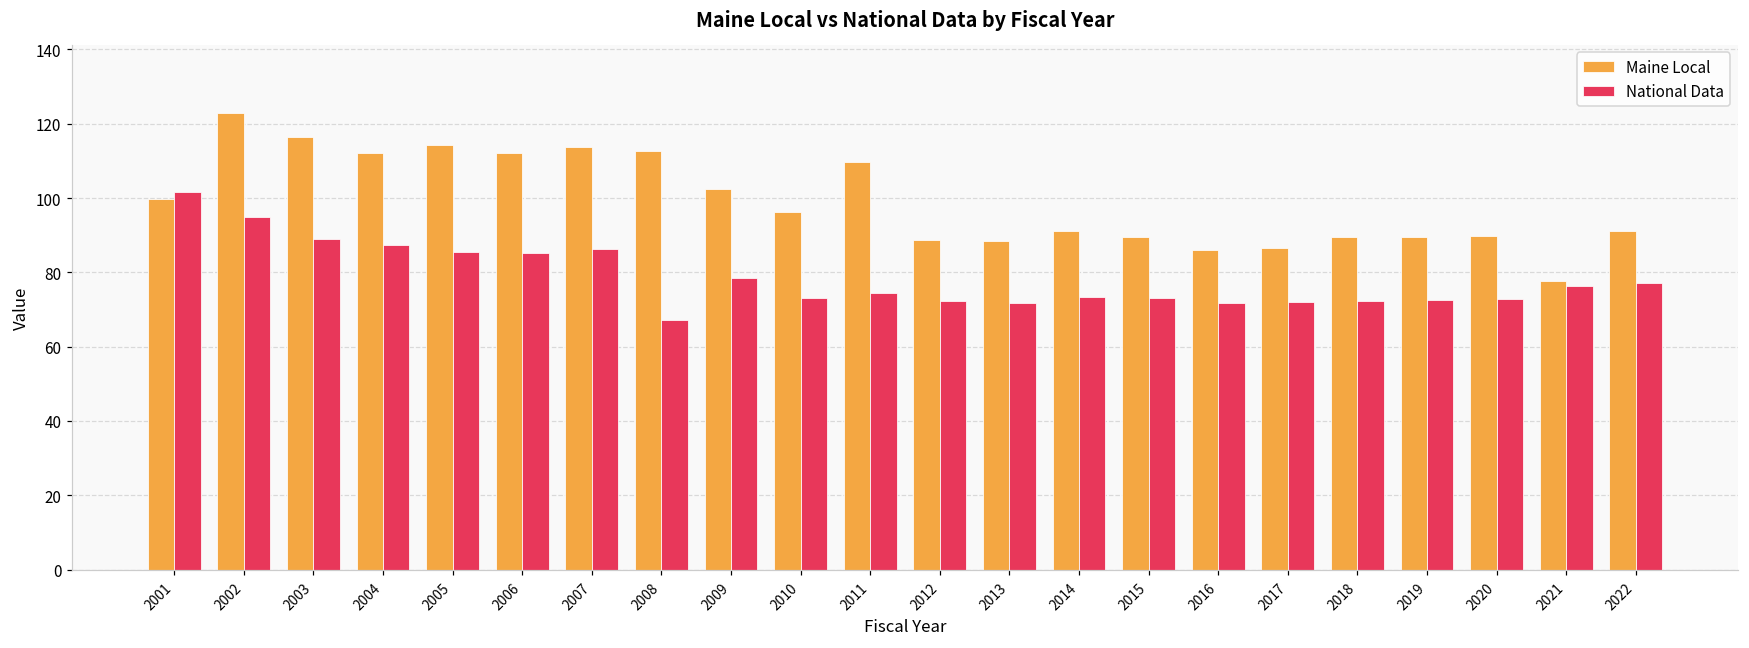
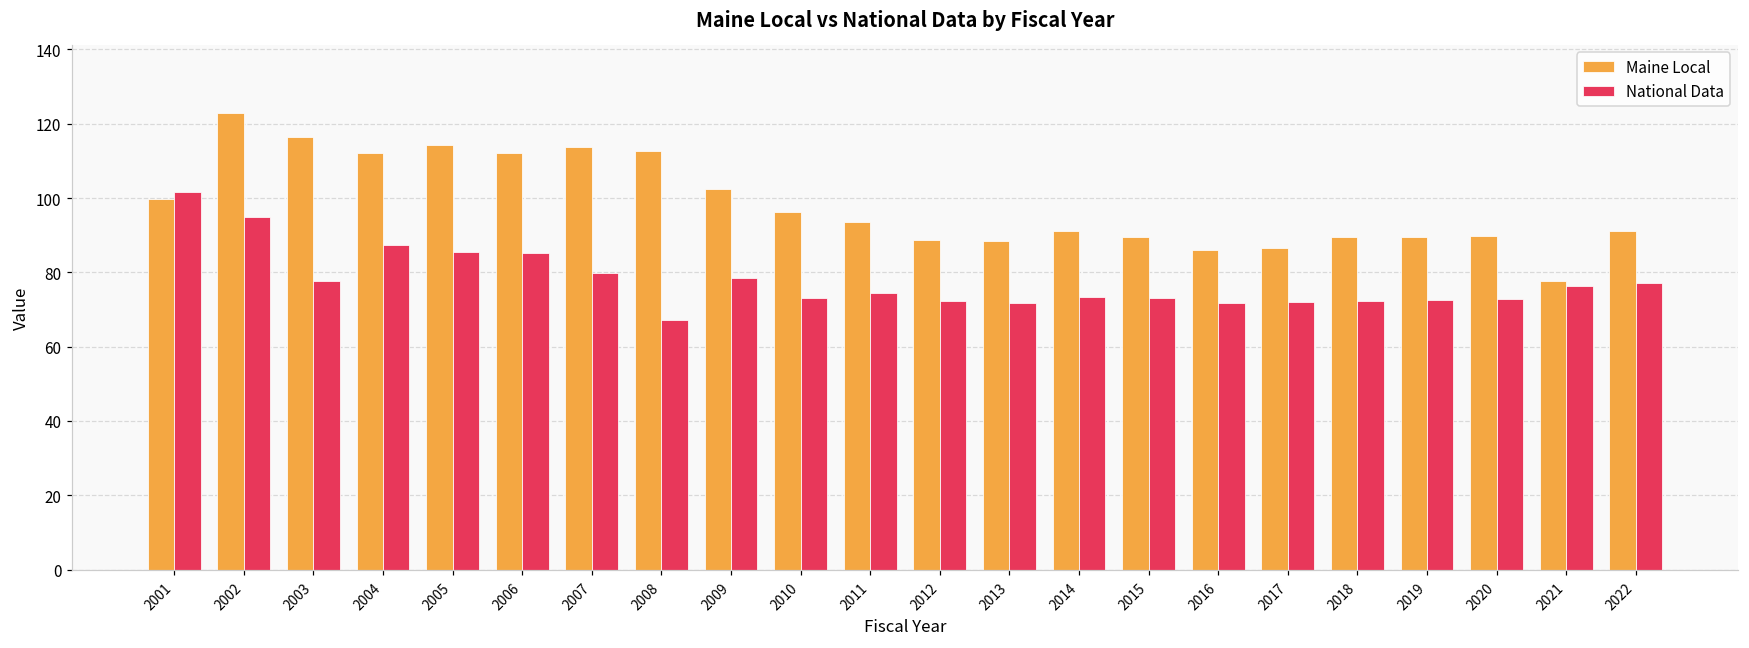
National Data, 2003: 89 -> 78
National Data, 2007: 86 -> 80
Maine Local, 2011: 110 -> 94
